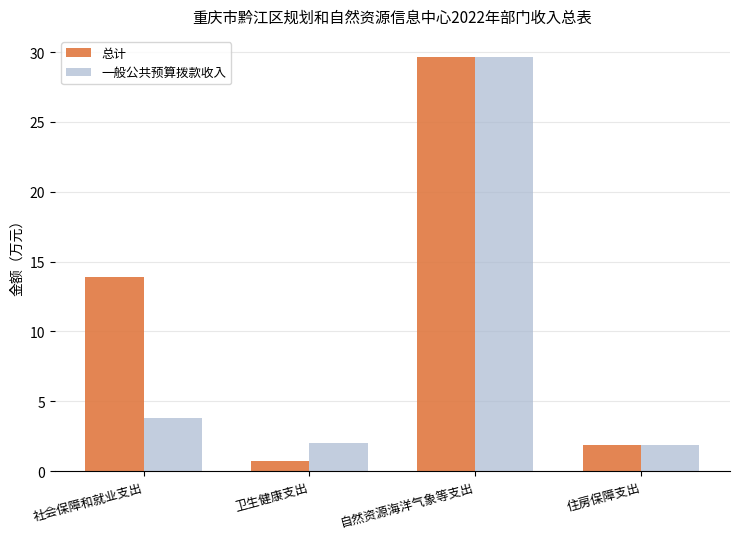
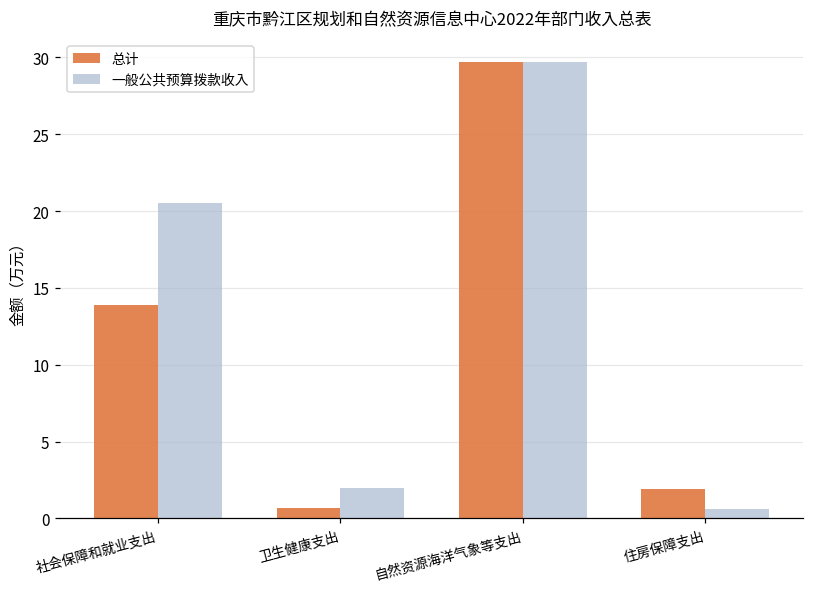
一般公共预算拨款收入, 社会保障和就业支出: 3.8 -> 20.5
一般公共预算拨款收入, 住房保障支出: 1.9 -> 0.6
